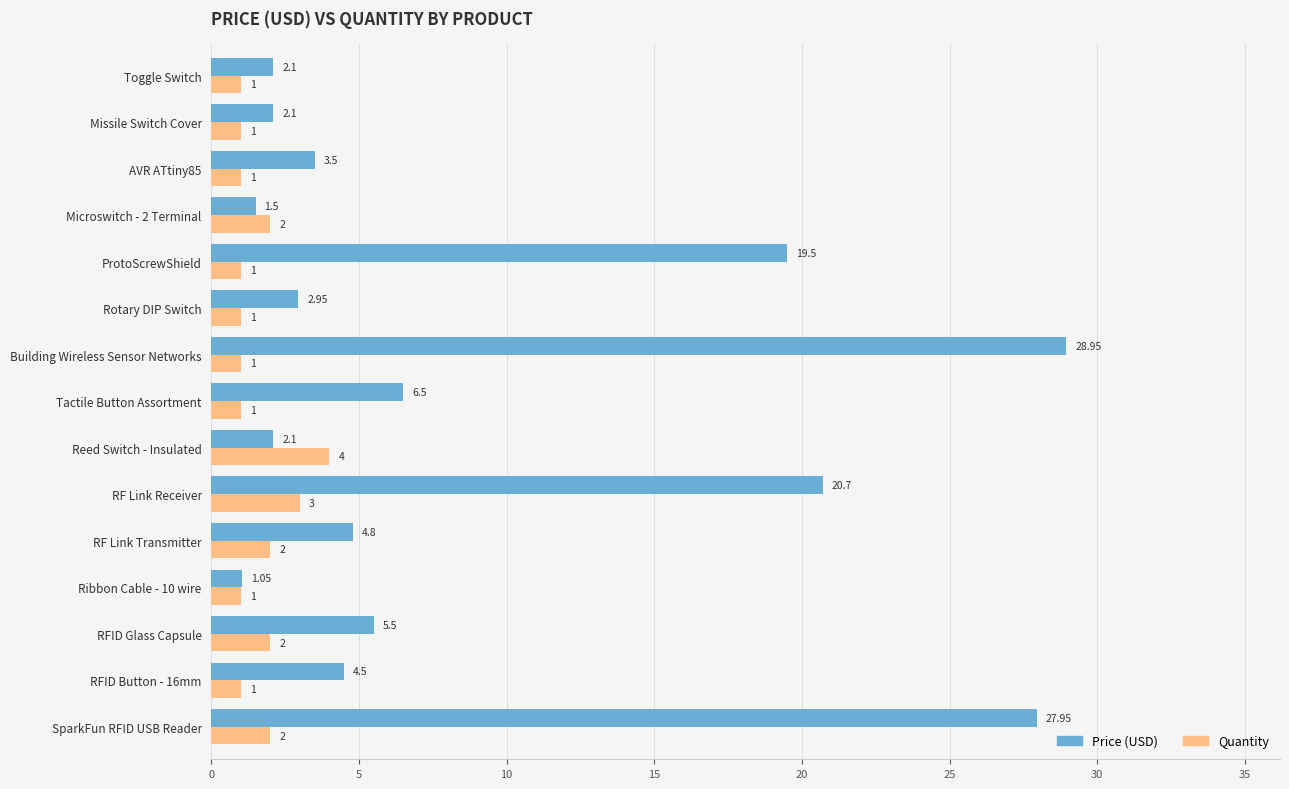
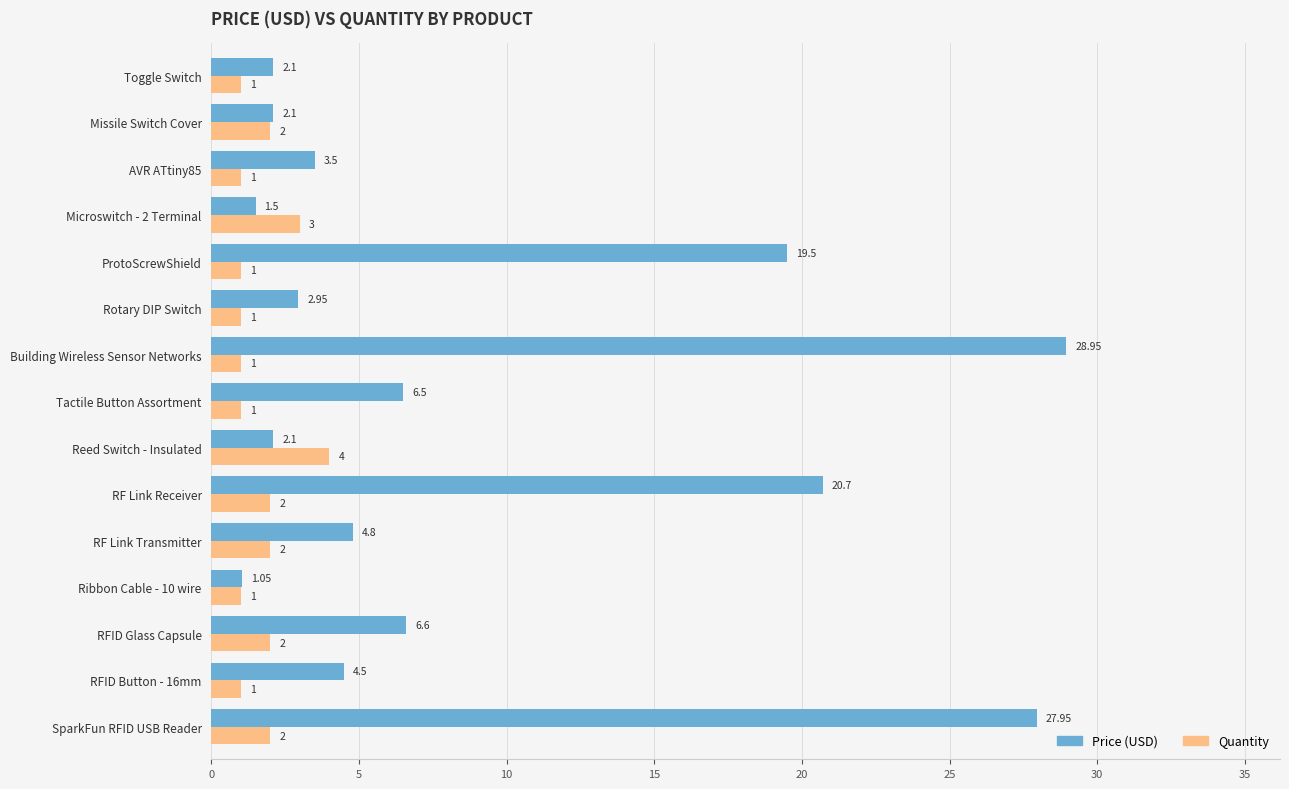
Quantity, Missile Switch Cover: 1 -> 2
Quantity, Microswitch - 2 Terminal: 2 -> 3
Quantity, RF Link Receiver: 3 -> 2
Price (USD), RFID Glass Capsule: 5.5 -> 6.6
